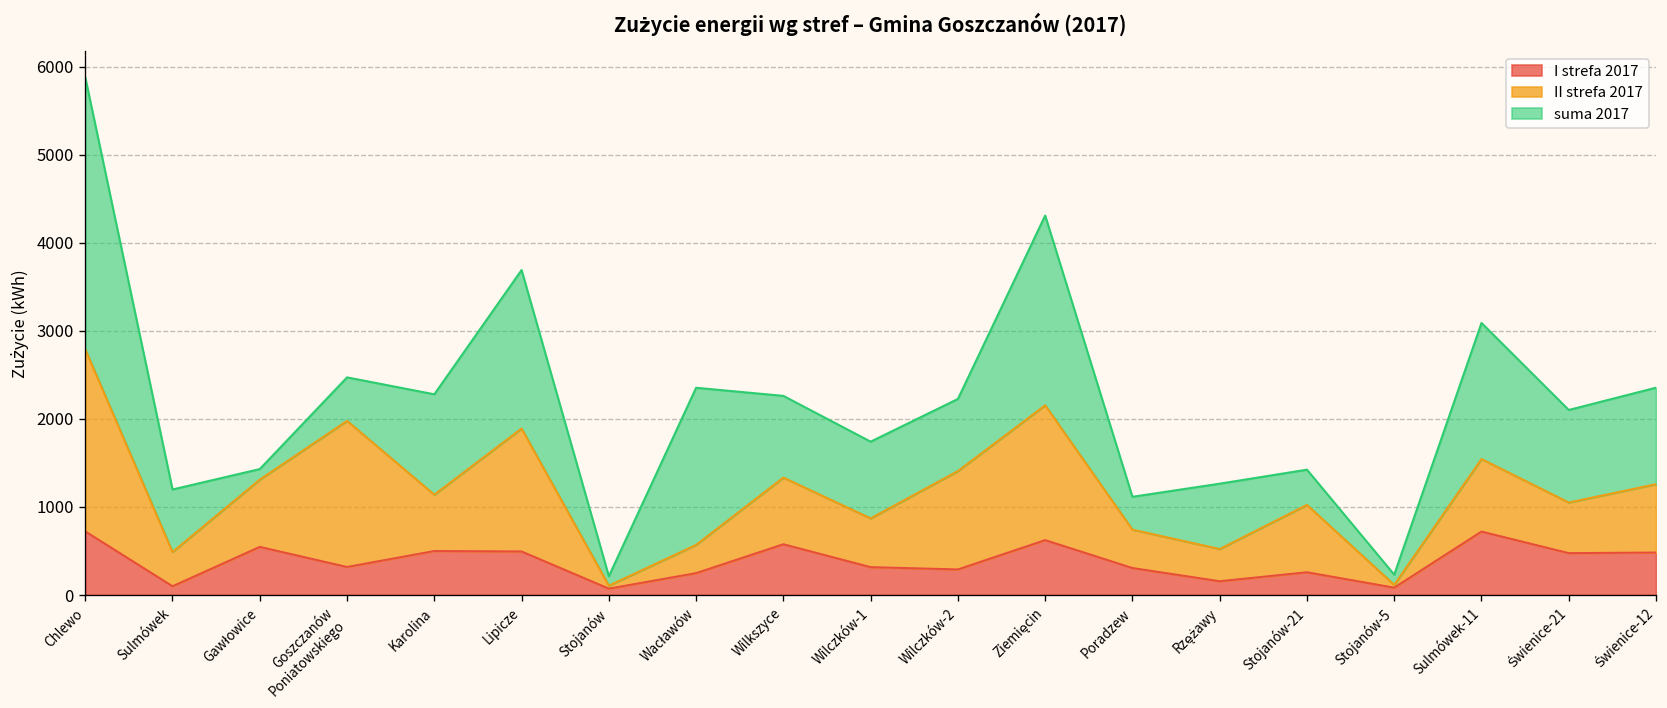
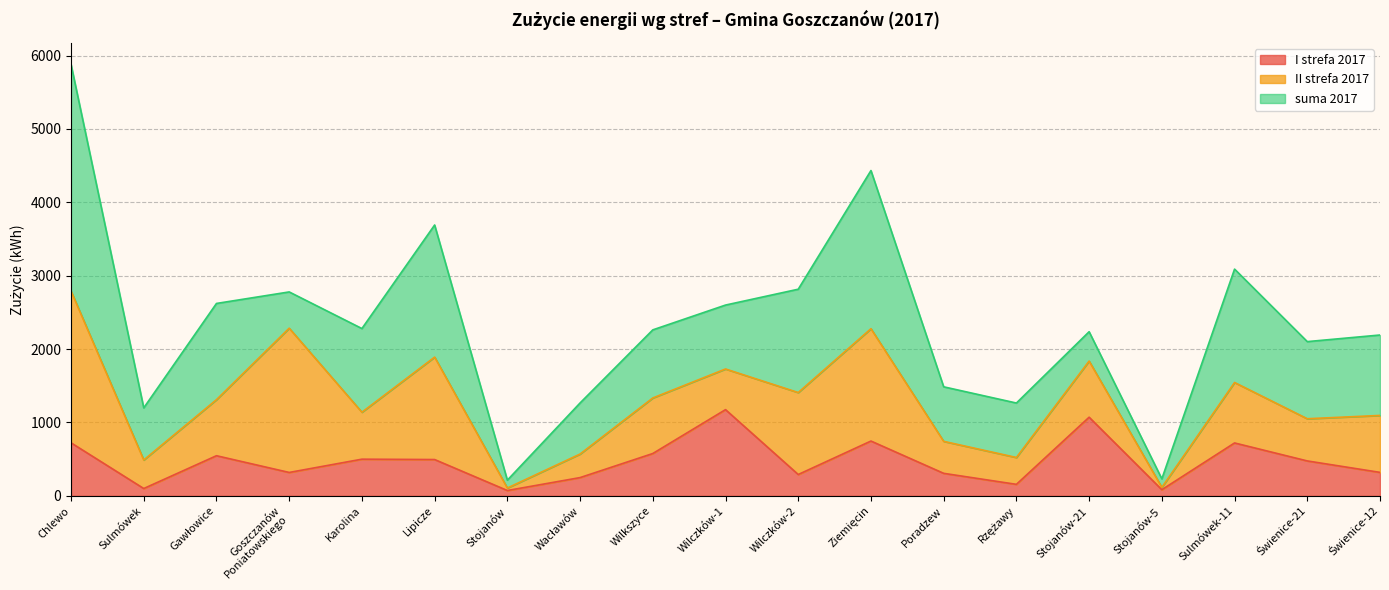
suma 2017, Gawłowice: 100 -> 1300
II strefa 2017, Goszczanów Poniatowskiego: 1700 -> 2000
suma 2017, Wacławów: 1800 -> 700
I strefa 2017, Wilczków-1: 300 -> 1200
suma 2017, Wilczków-2: 800 -> 1400
I strefa 2017, Ziemięcin: 600 -> 700
suma 2017, Poradzew: 400 -> 700
I strefa 2017, Stojanów-21: 300 -> 1100
I strefa 2017, Świenice-12: 500 -> 300
